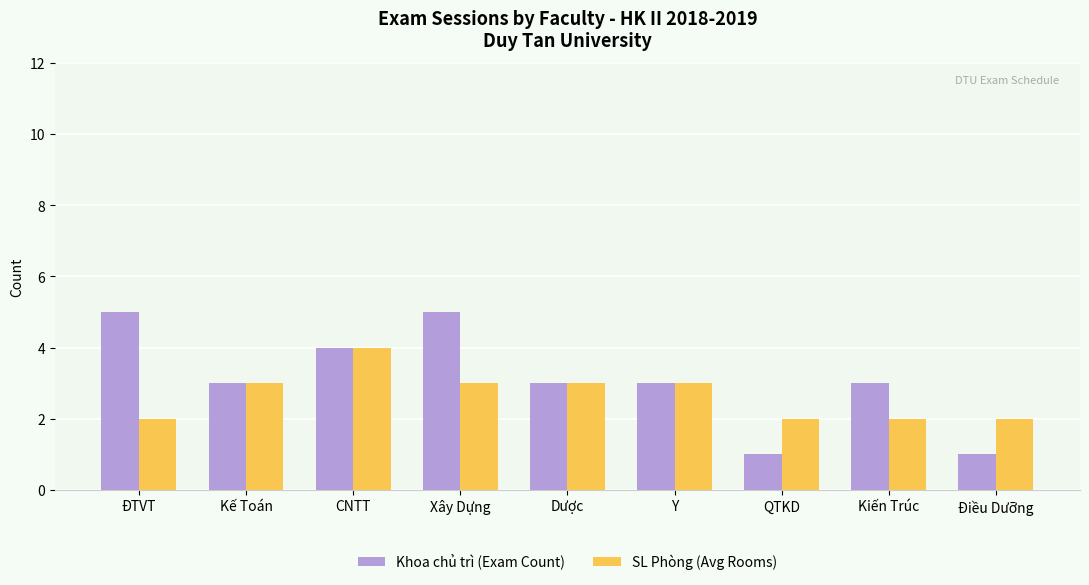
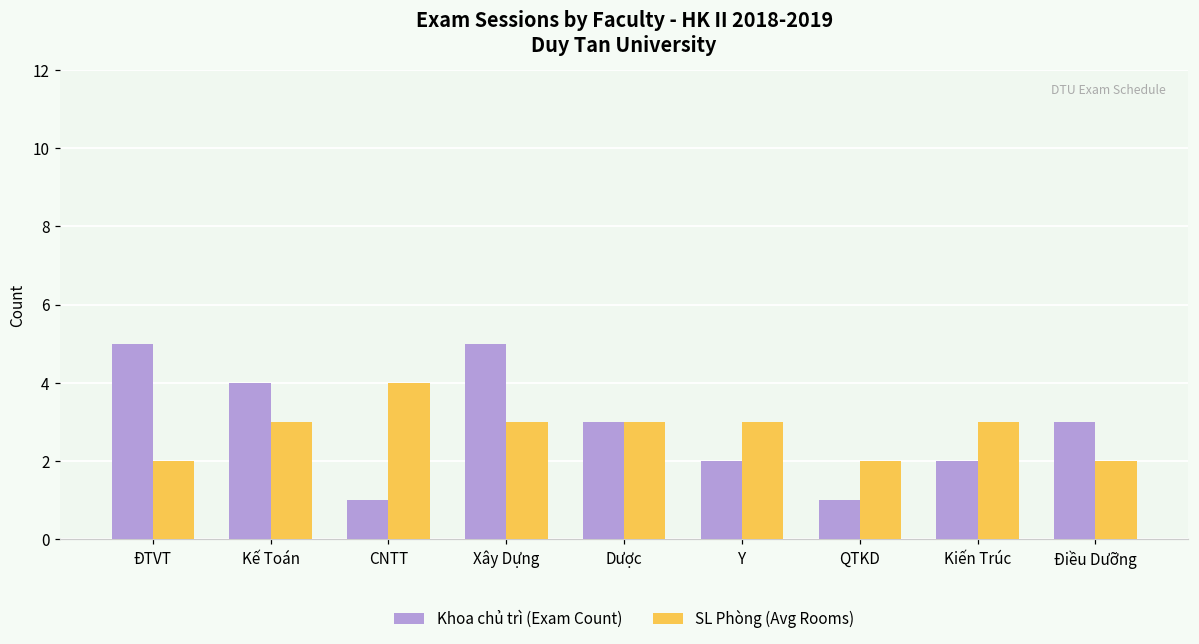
Khoa chủ trì (Exam Count), Kế Toán: 3 -> 4
Khoa chủ trì (Exam Count), CNTT: 4 -> 1
Khoa chủ trì (Exam Count), Y: 3 -> 2
Khoa chủ trì (Exam Count), Kiến Trúc: 3 -> 2
SL Phòng (Avg Rooms), Kiến Trúc: 2 -> 3
Khoa chủ trì (Exam Count), Điều Dưỡng: 1 -> 3
